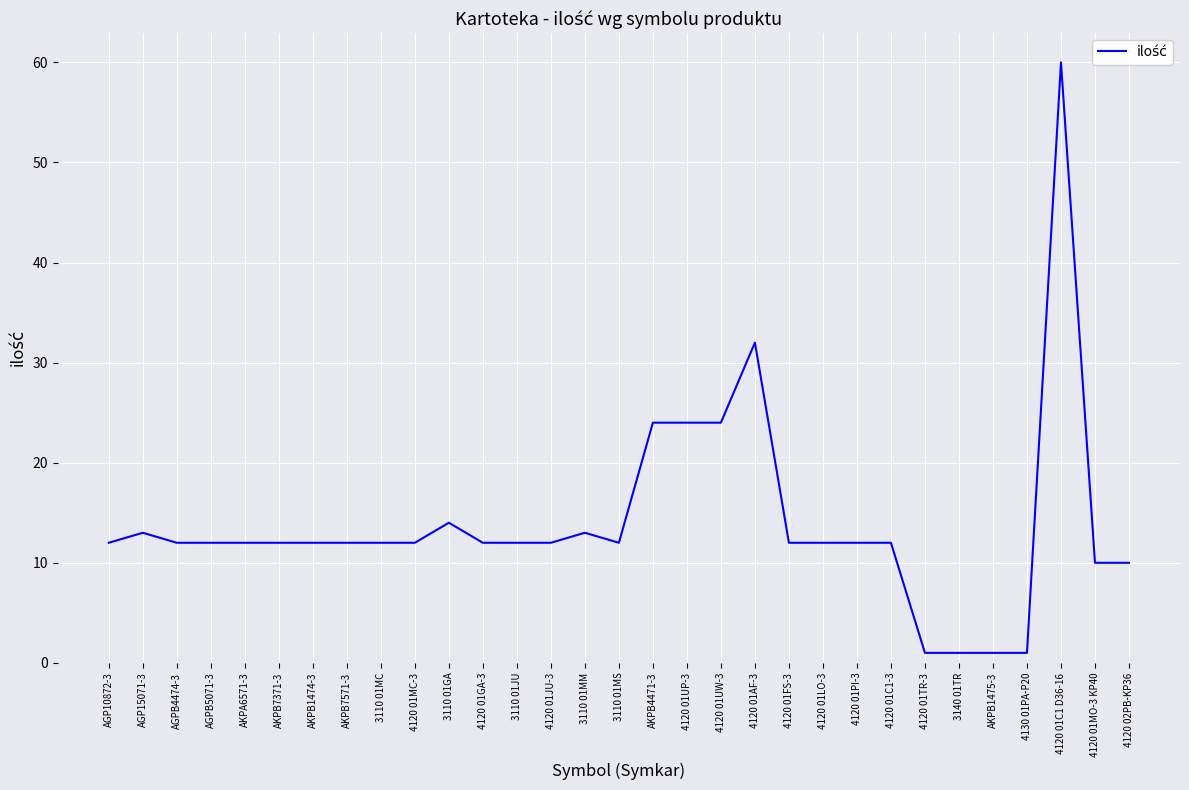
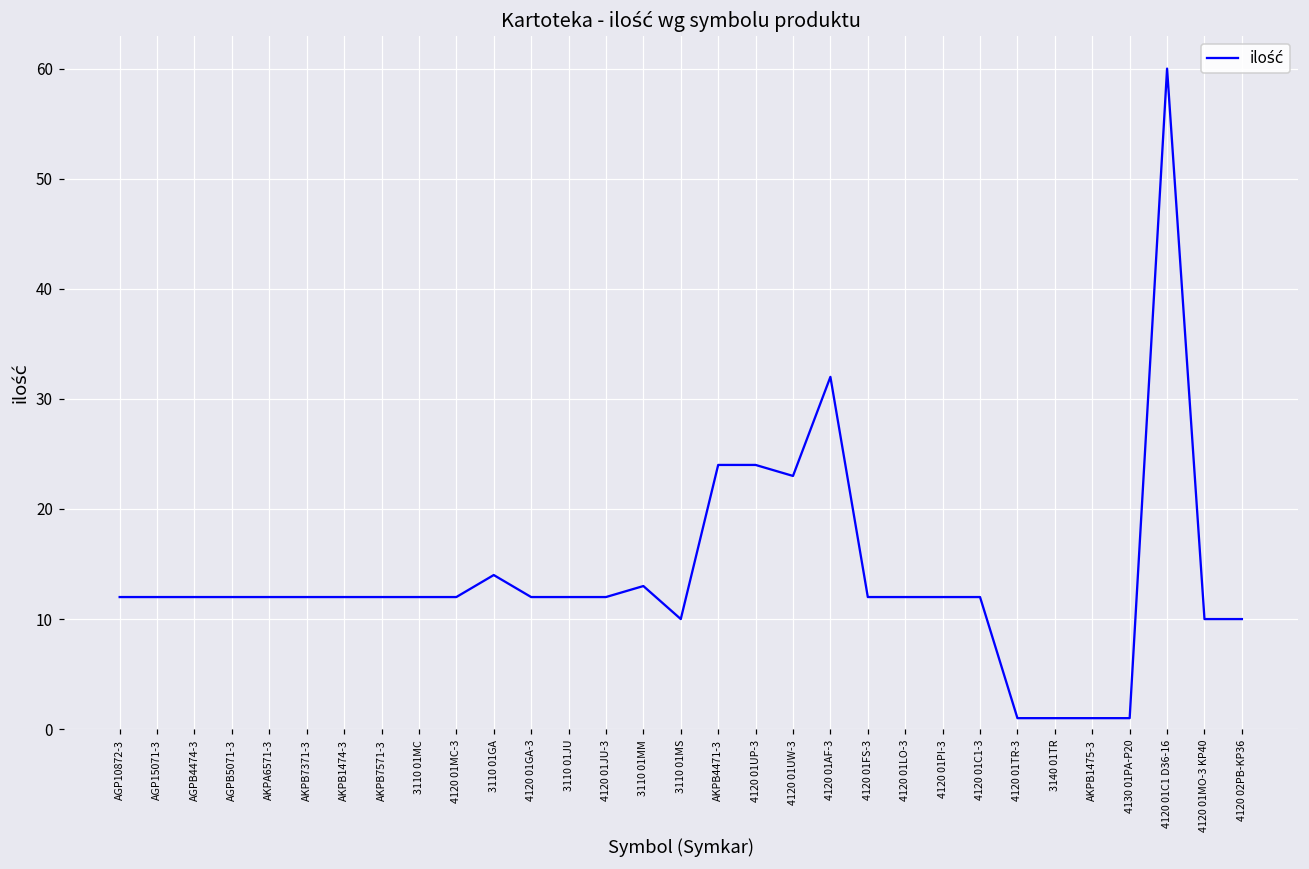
AGP15071-3: 13 -> 12
3110 01MS: 12 -> 10
4120 01UW-3: 24 -> 23
